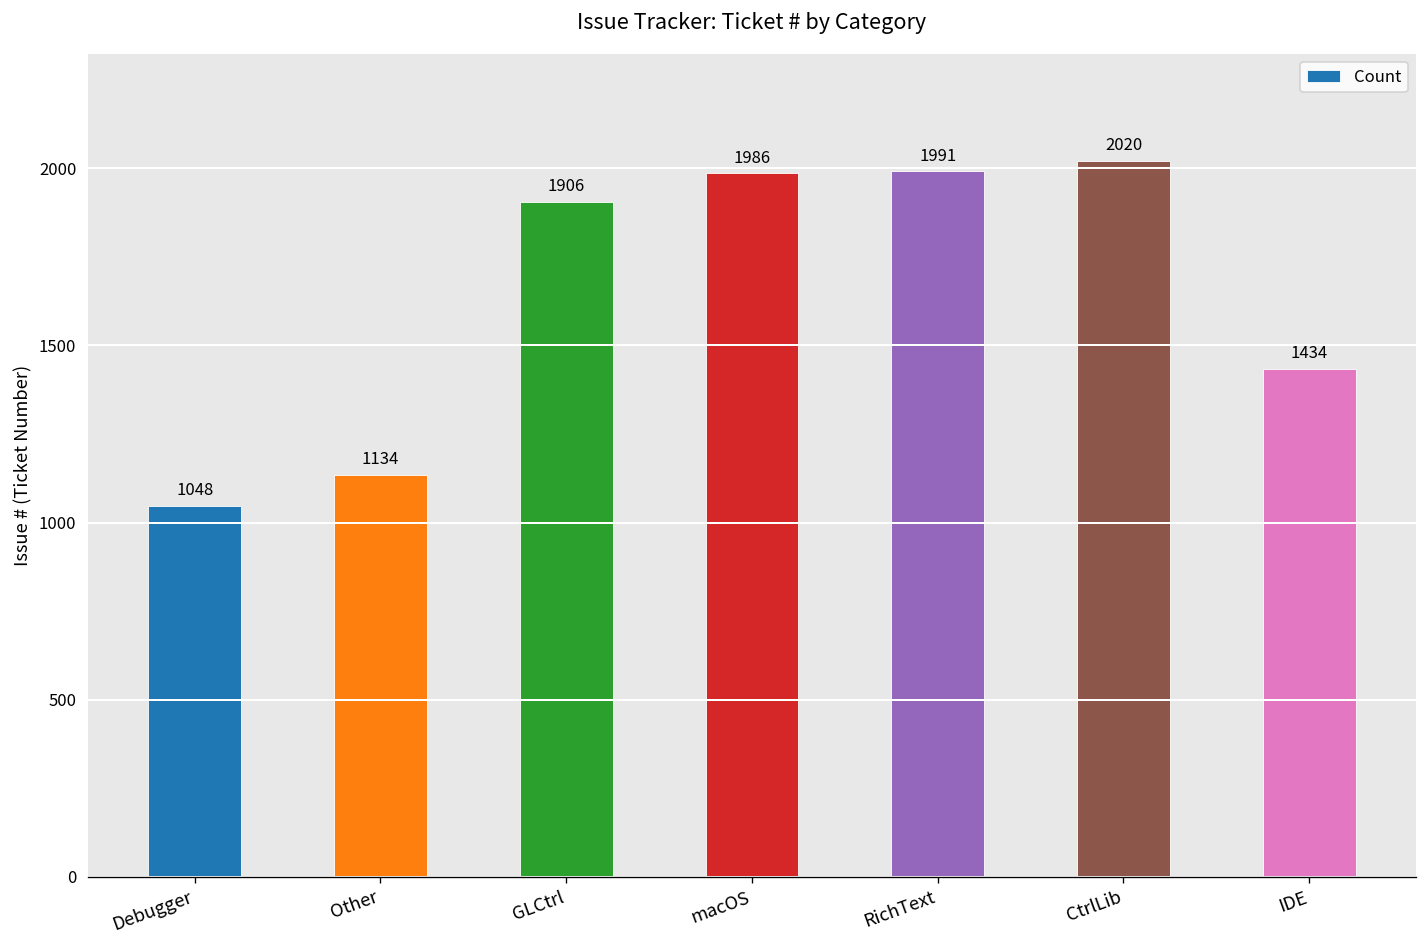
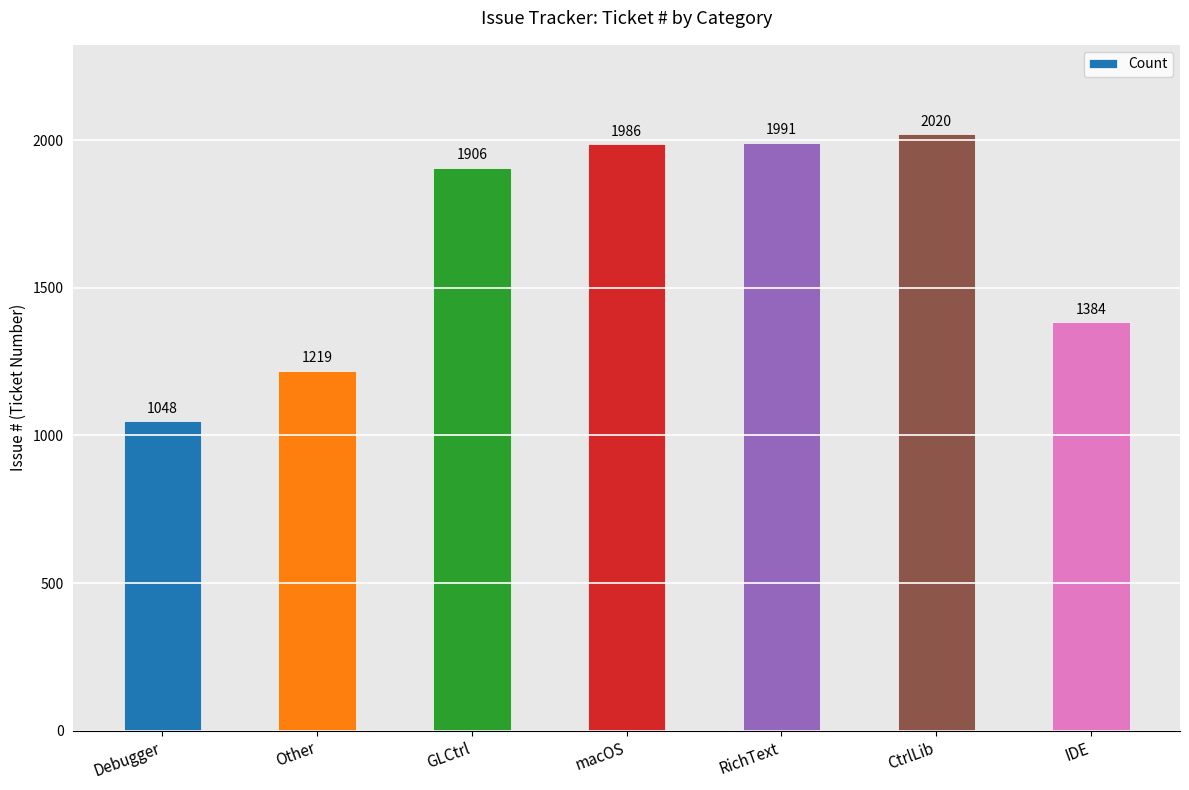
Other: 1134 -> 1219
IDE: 1434 -> 1384
